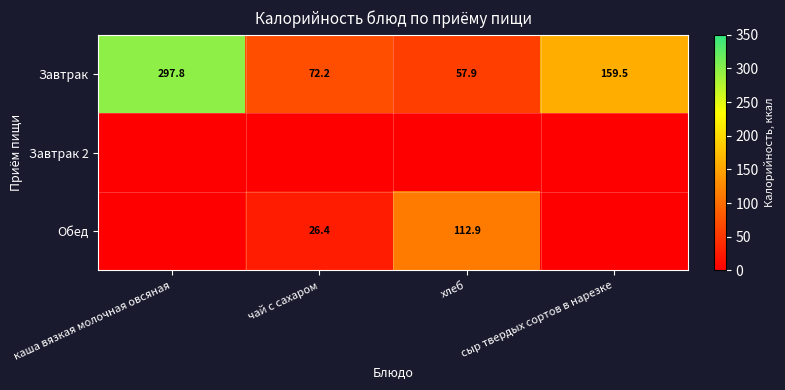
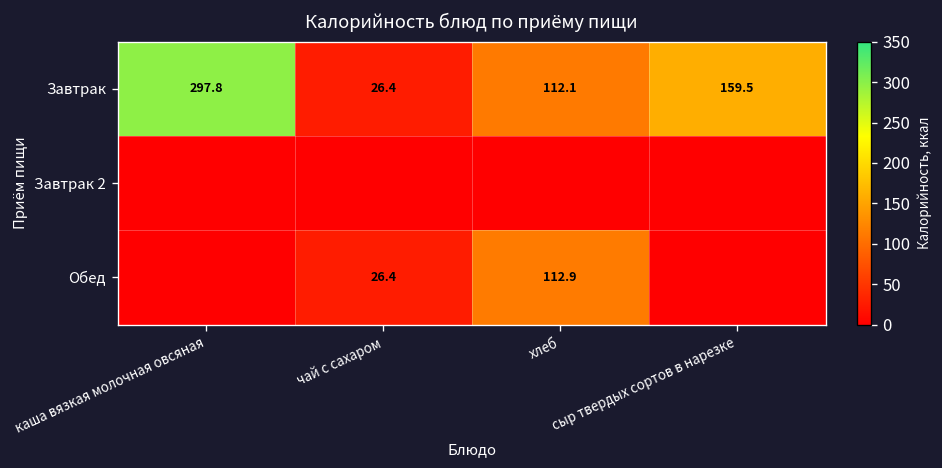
Завтрак, чай с сахаром: 72.2 -> 26.4
Завтрак, хлеб: 57.9 -> 112.1
